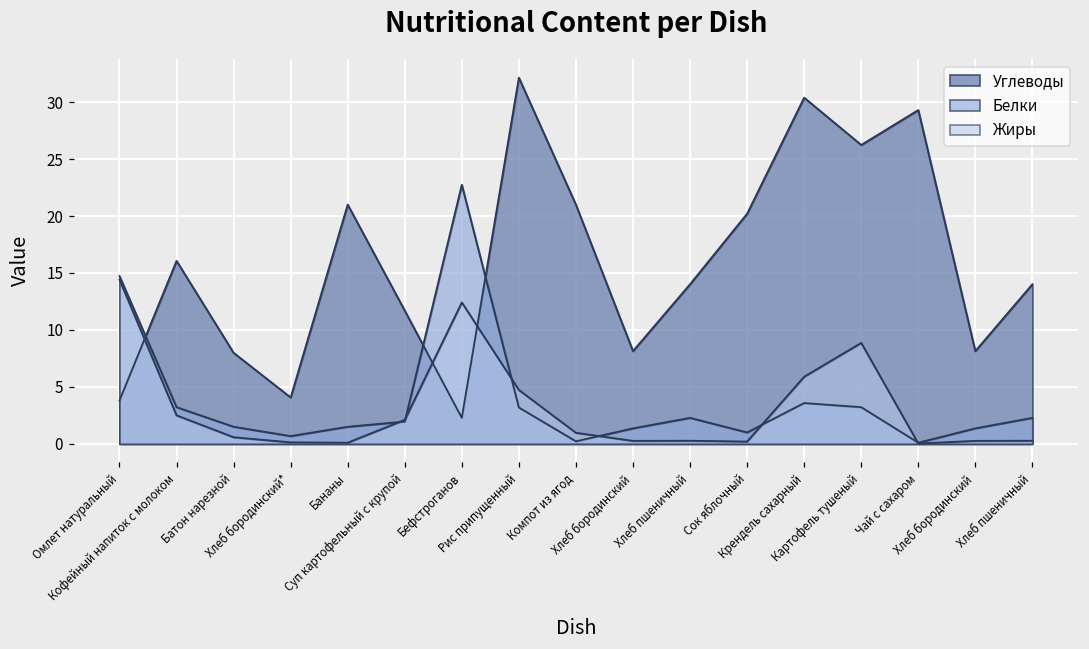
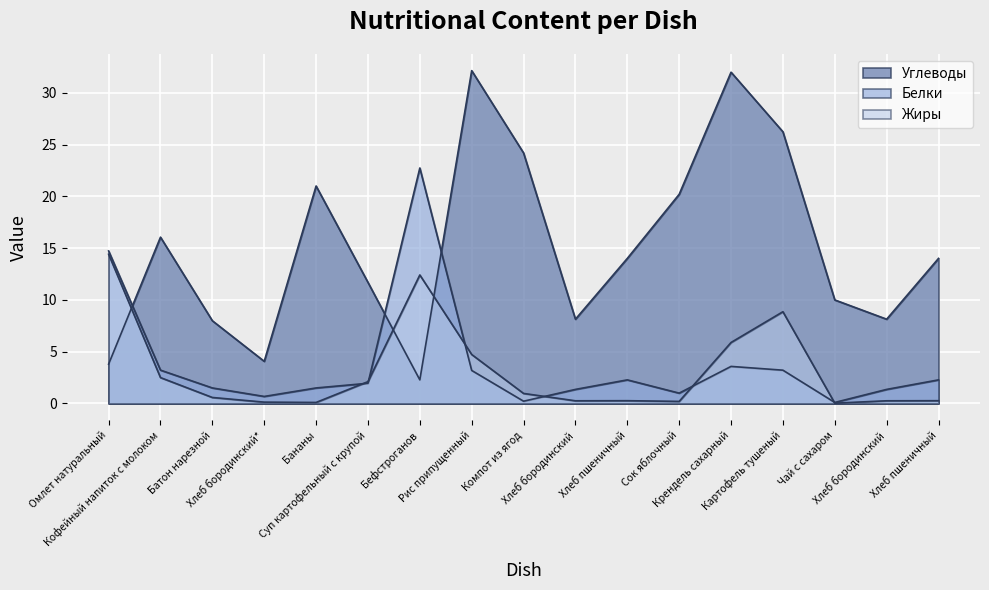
Углеводы, Компот из ягод: 21.0 -> 24.2
Углеводы, Крендель сахарный: 30.4 -> 32.0
Углеводы, Чай с сахаром: 29.3 -> 10.0
